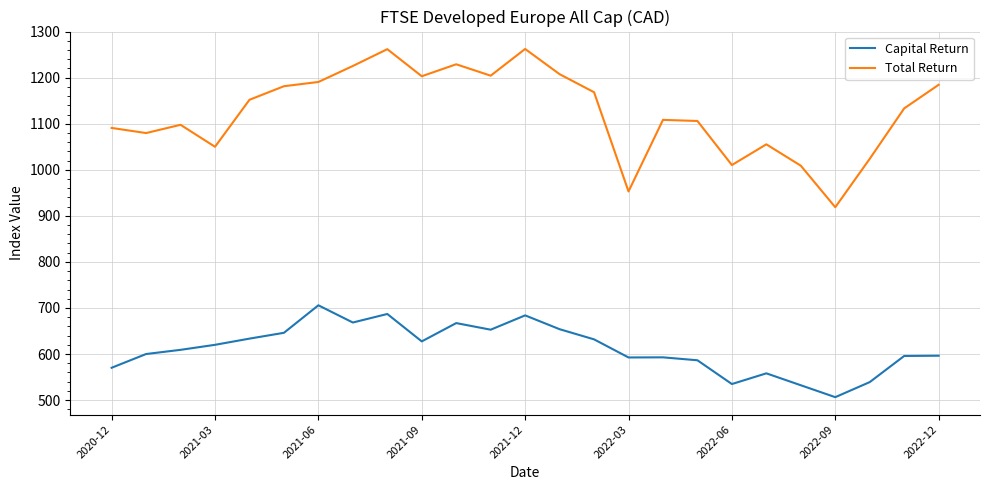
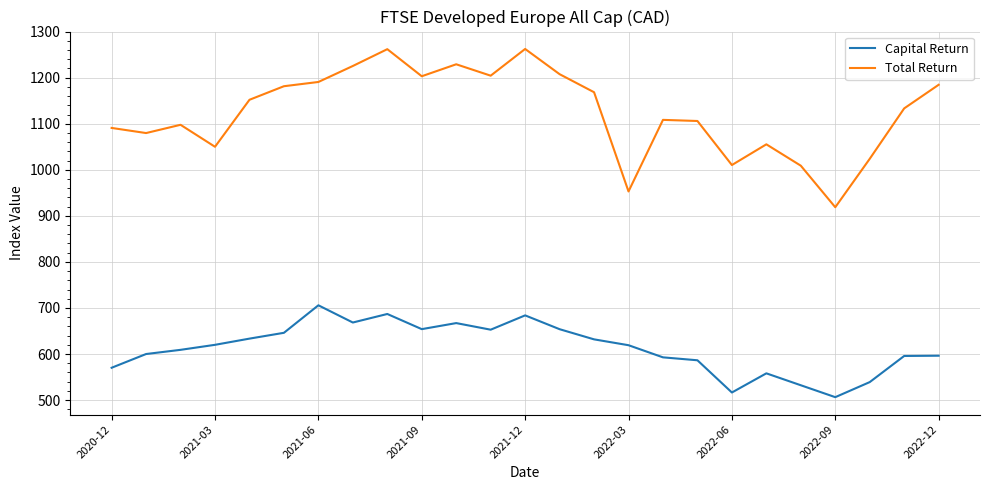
Capital Return, 2021-09: 630 -> 650
Capital Return, 2022-03: 590 -> 620
Capital Return, 2022-06: 530 -> 520
